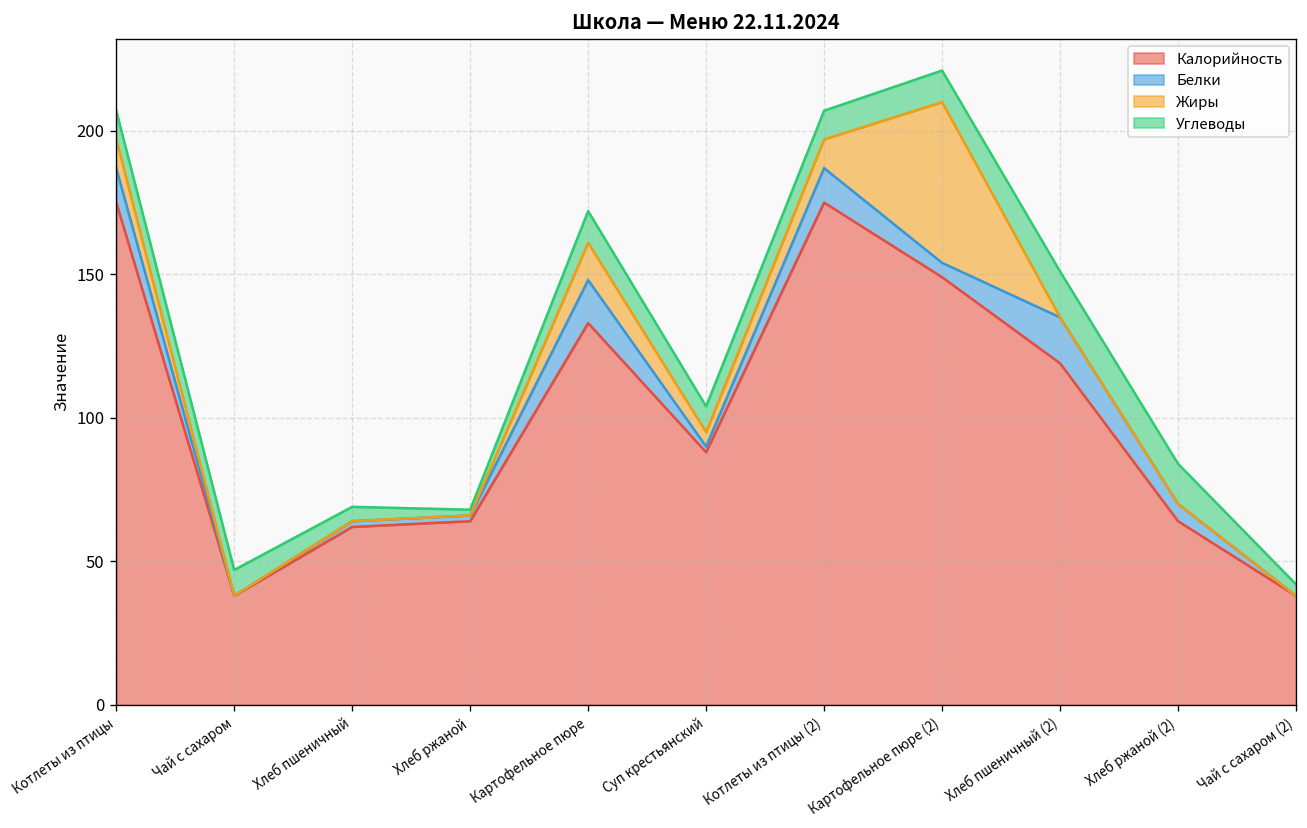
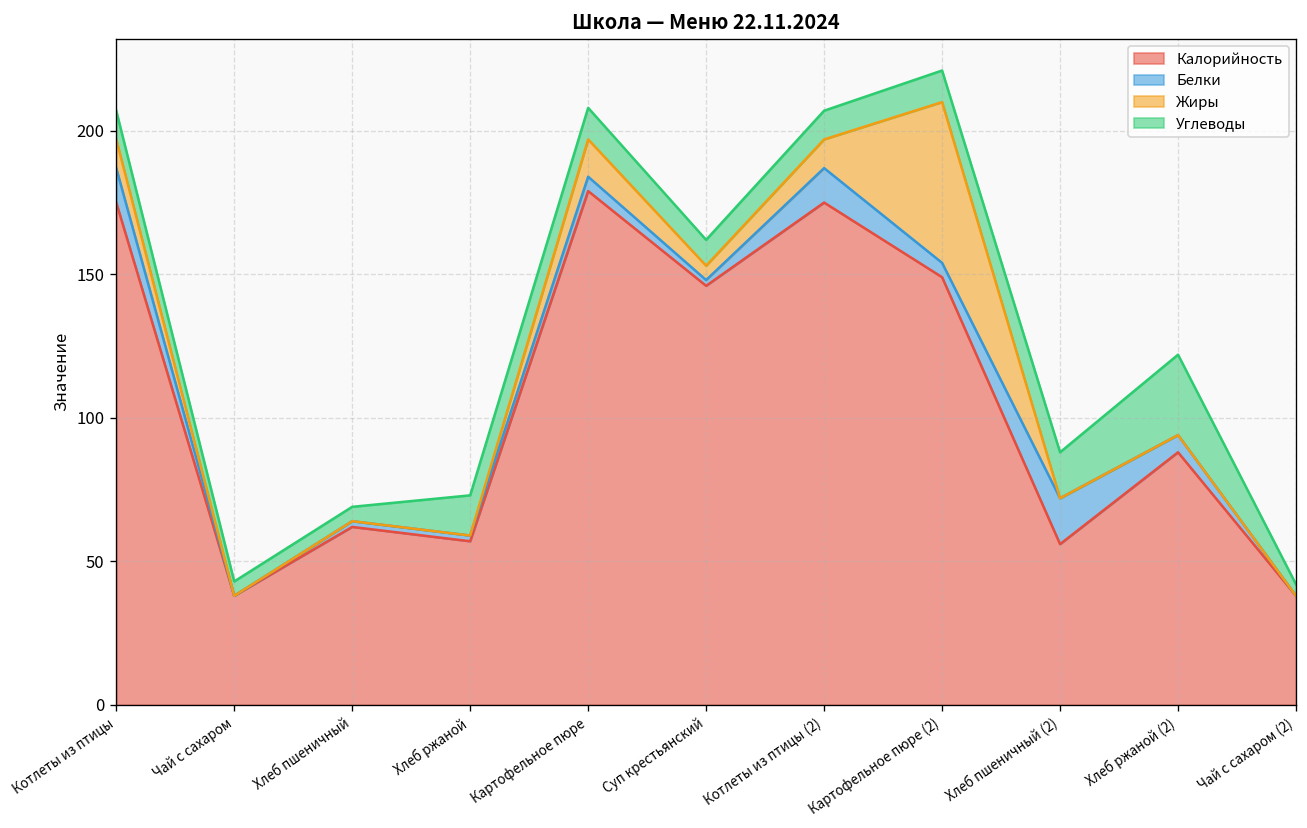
Углеводы, Чай с сахаром: 9 -> 5
Калорийность, Хлеб ржаной: 64 -> 57
Углеводы, Хлеб ржаной: 2 -> 14
Калорийность, Картофельное пюре: 133 -> 179
Белки, Картофельное пюре: 15 -> 5
Калорийность, Суп крестьянский: 88 -> 146
Калорийность, Хлеб пшеничный (2): 119 -> 56
Калорийность, Хлеб ржаной (2): 64 -> 88
Углеводы, Хлеб ржаной (2): 14 -> 28
